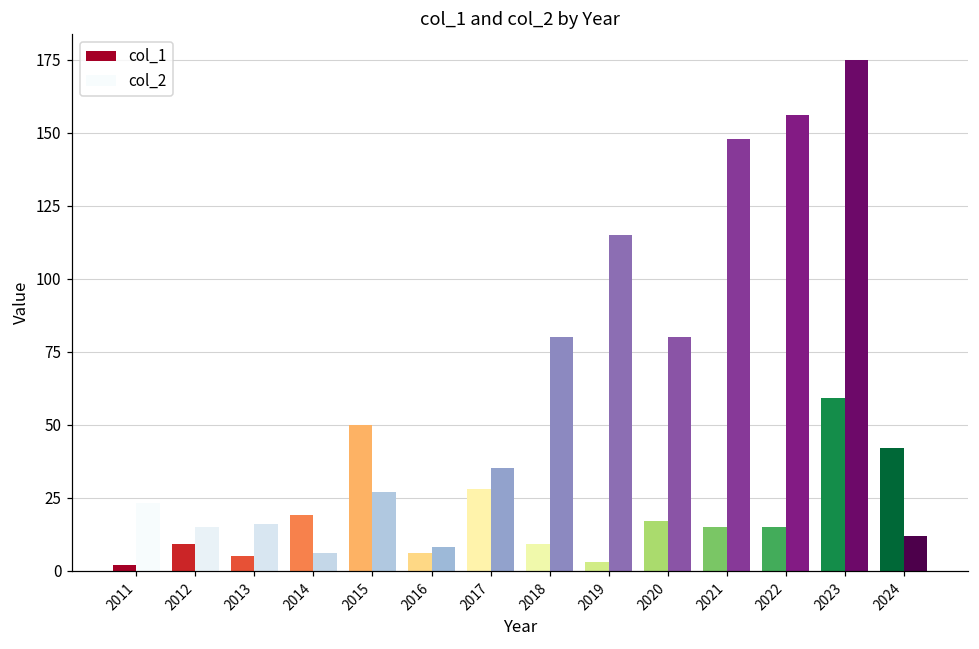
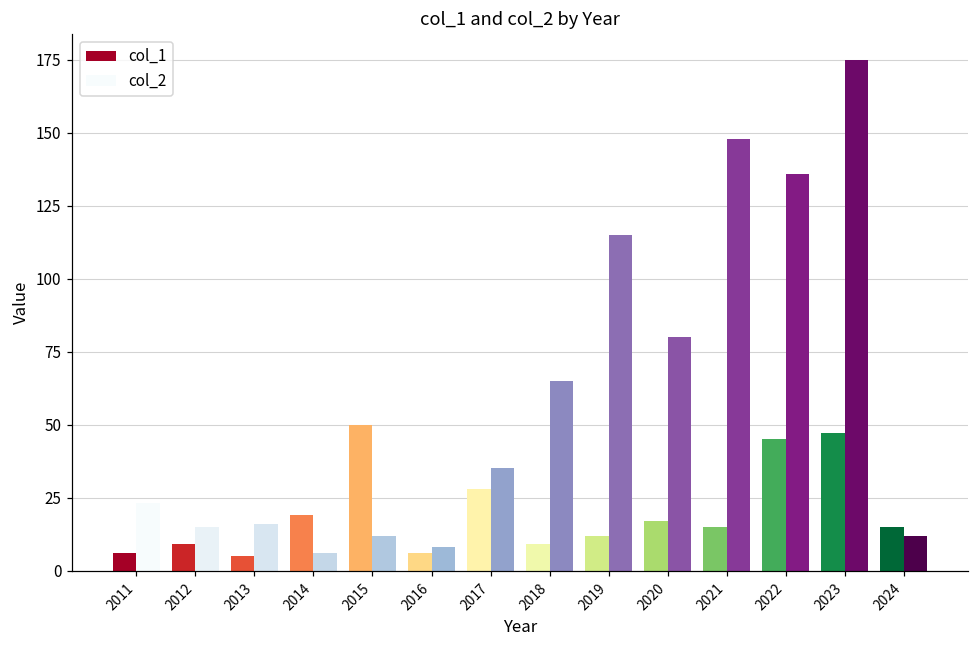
col_1, 2011: 2 -> 6
col_2, 2015: 27 -> 12
col_2, 2018: 80 -> 65
col_1, 2019: 3 -> 12
col_1, 2022: 15 -> 45
col_2, 2022: 156 -> 136
col_1, 2023: 59 -> 47
col_1, 2024: 42 -> 15
